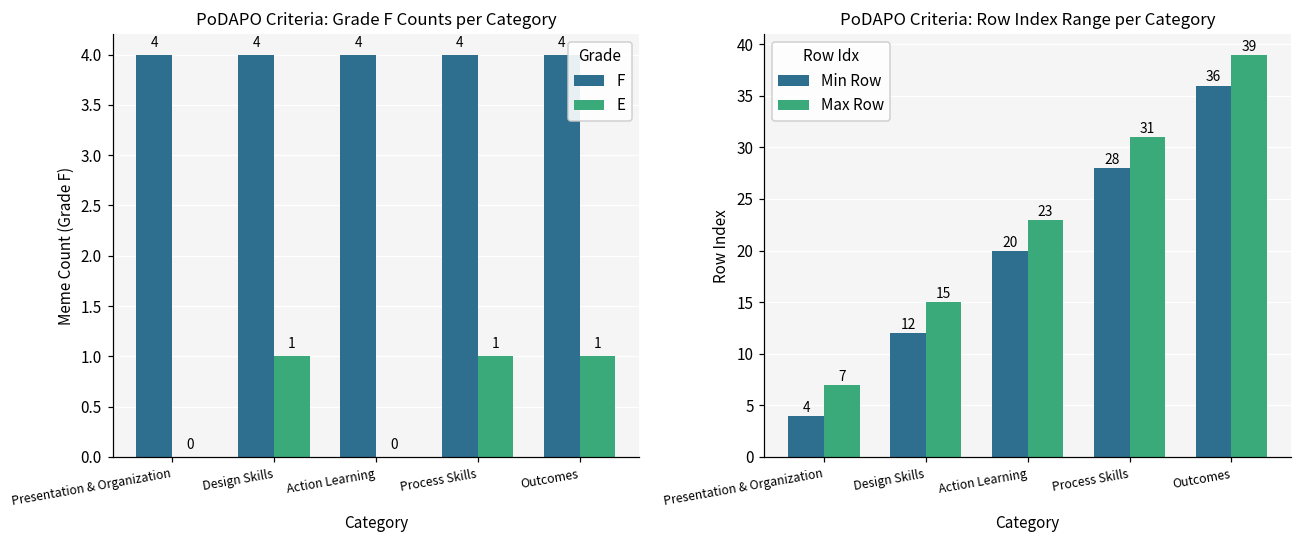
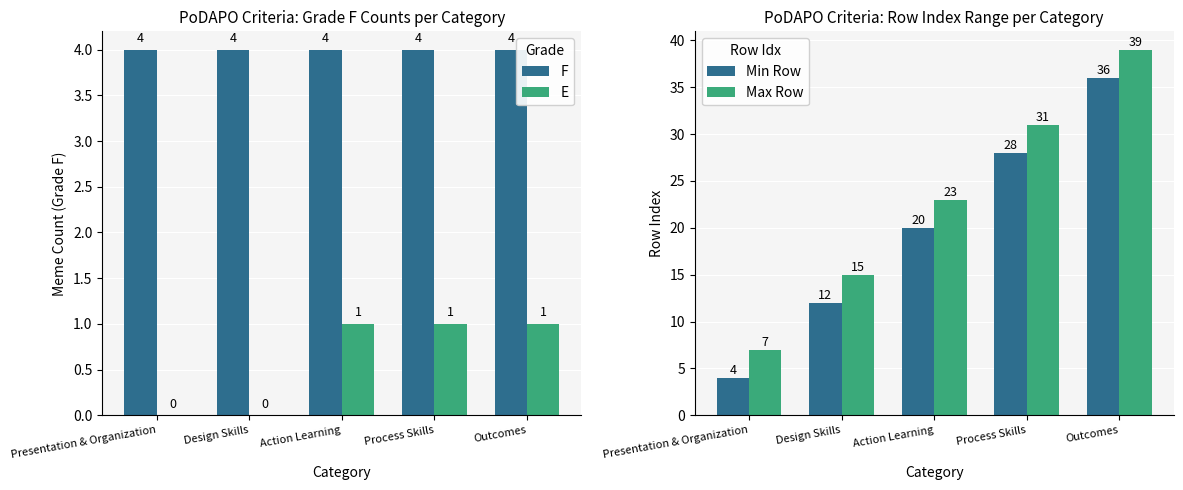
PoDAPO Criteria: Grade F Counts per Category, E, Design Skills: 1 -> 0
PoDAPO Criteria: Grade F Counts per Category, E, Action Learning: 0 -> 1
